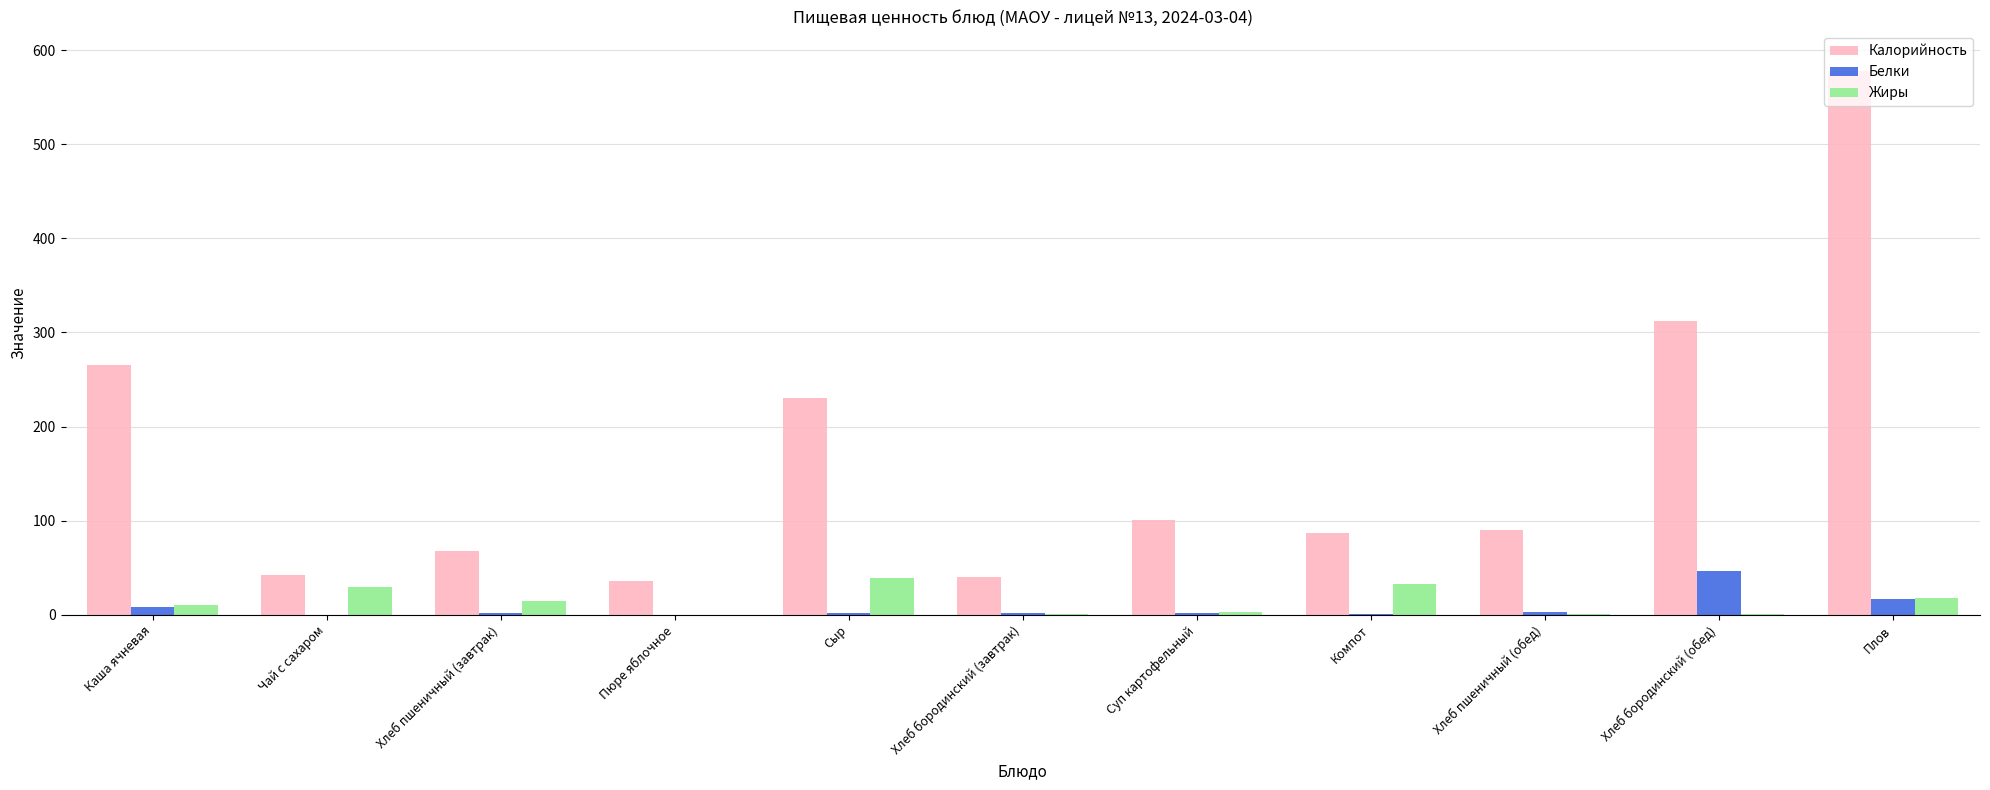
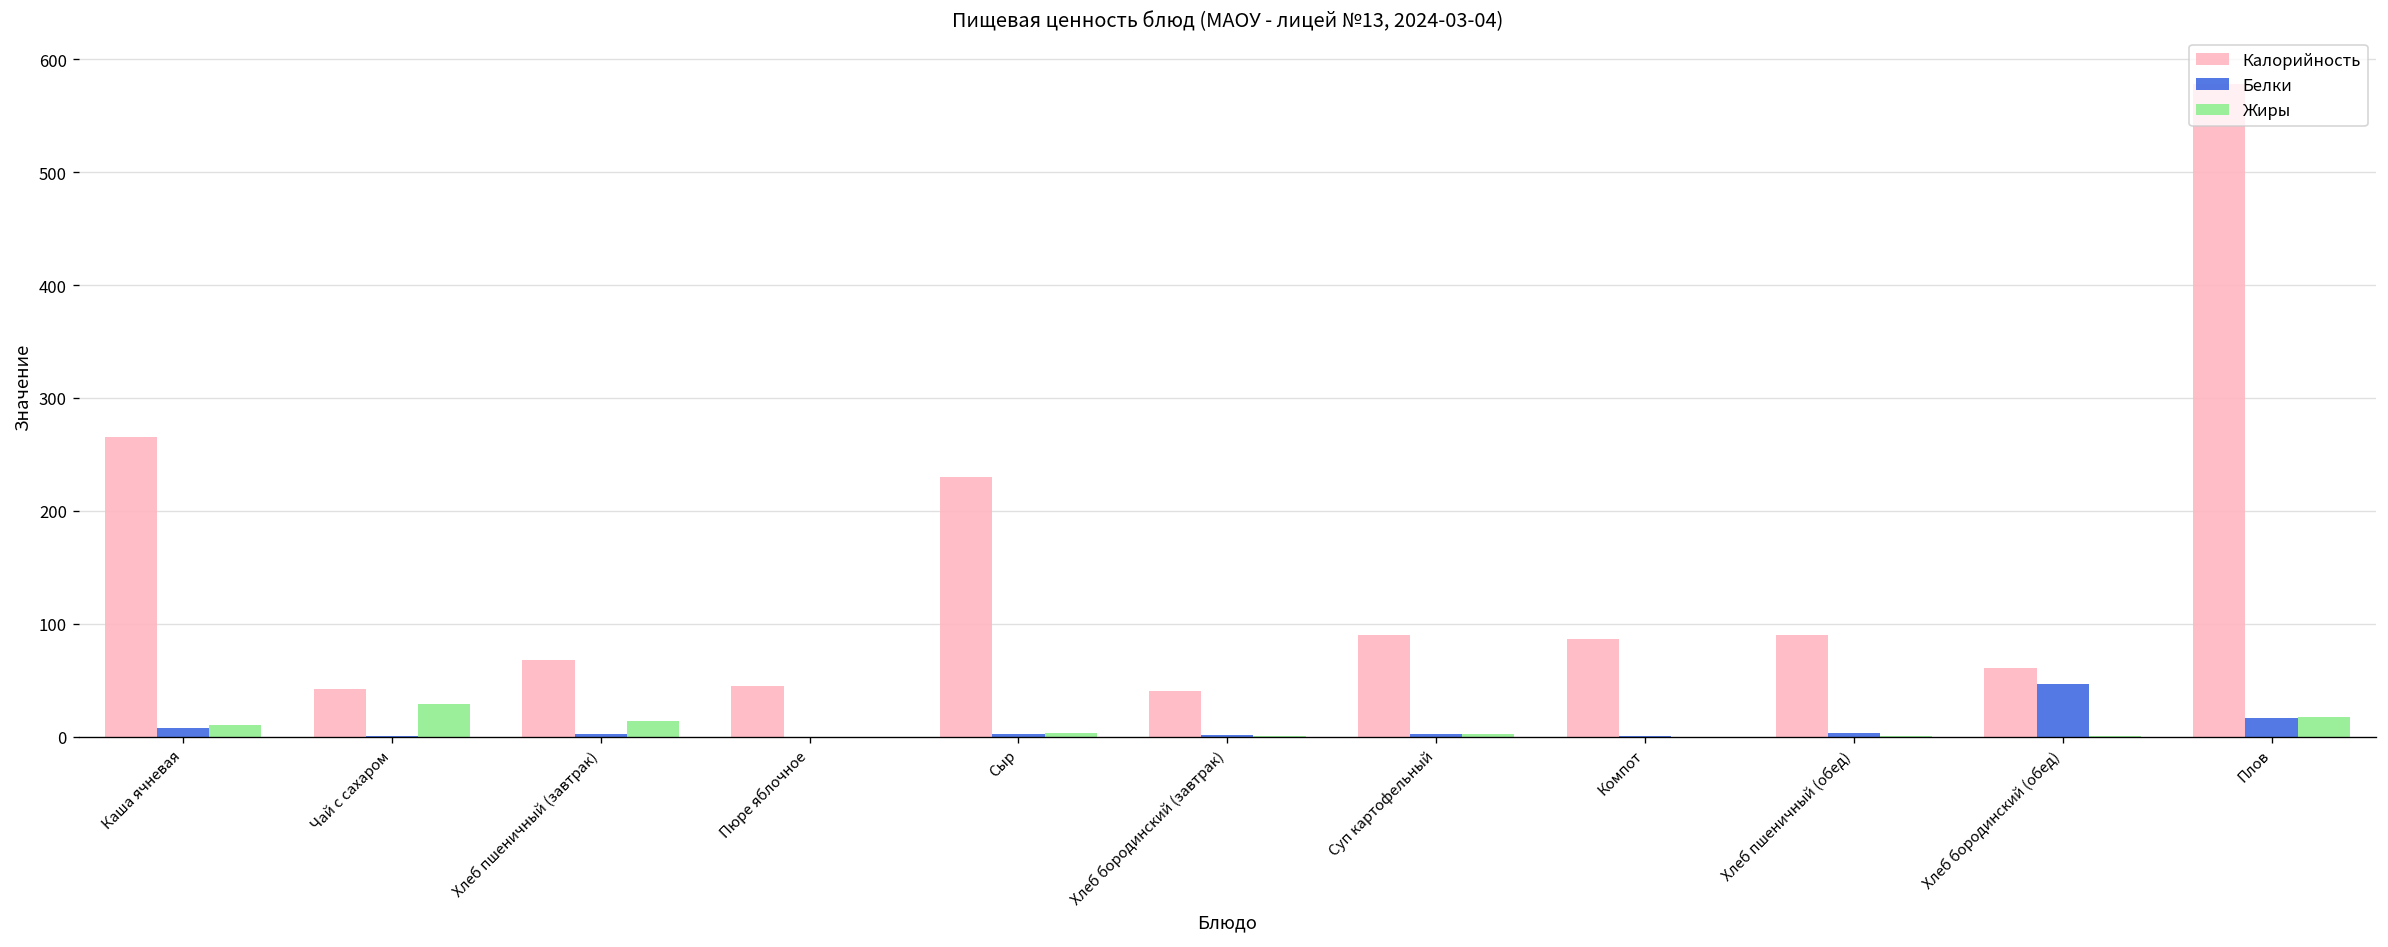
Калорийность, Пюре яблочное: 40 -> 50
Жиры, Сыр: 40 -> 0
Калорийность, Суп картофельный: 100 -> 90
Жиры, Компот: 30 -> 0
Калорийность, Хлеб бородинский (обед): 310 -> 60
